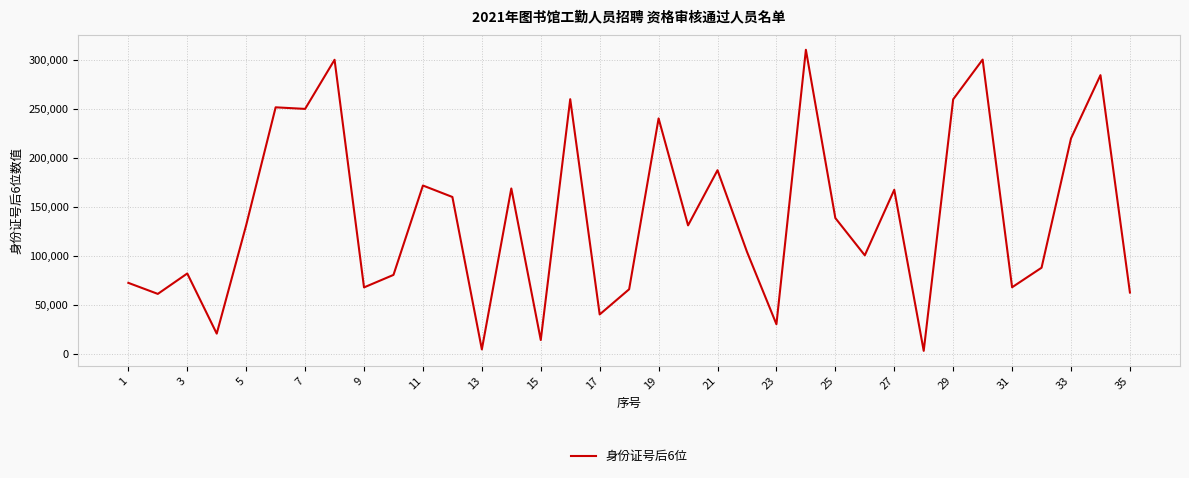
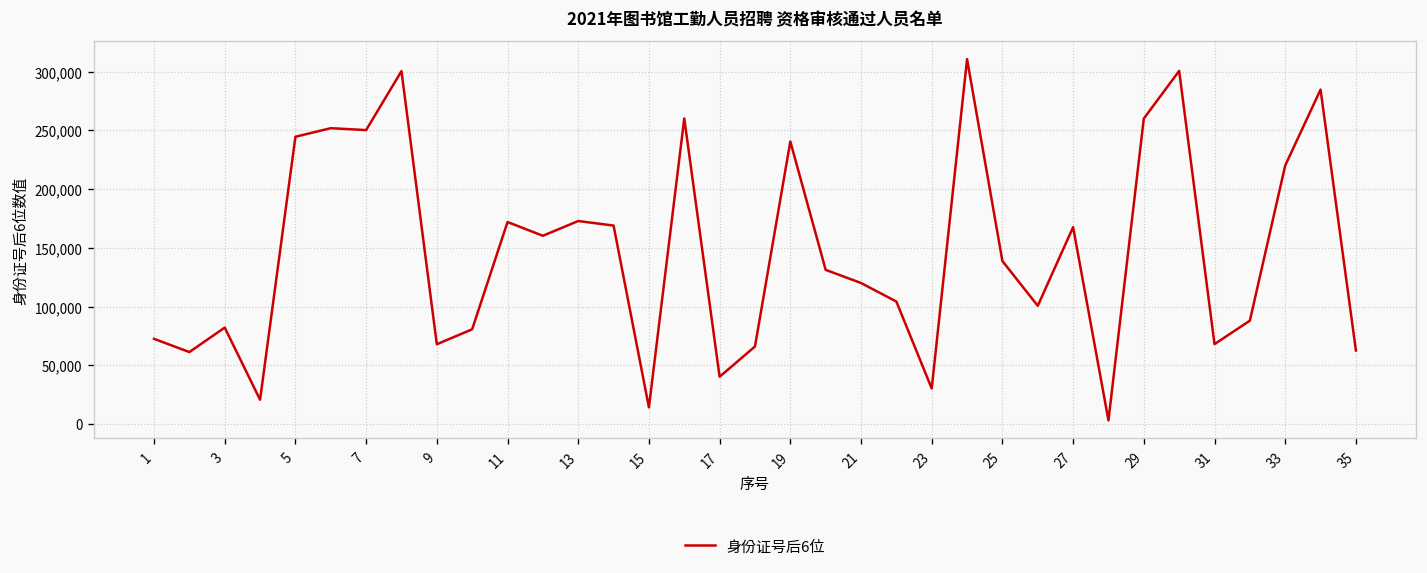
5: 130,000 -> 240,000
13: 0 -> 170,000
21: 190,000 -> 120,000
